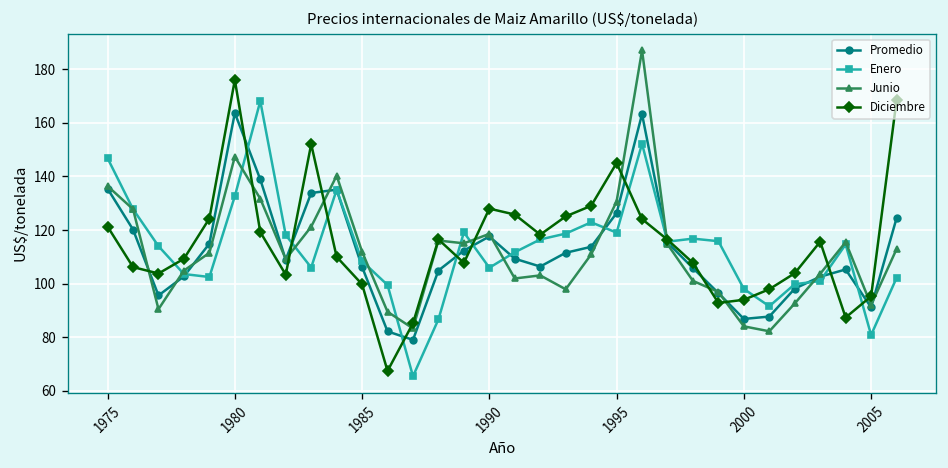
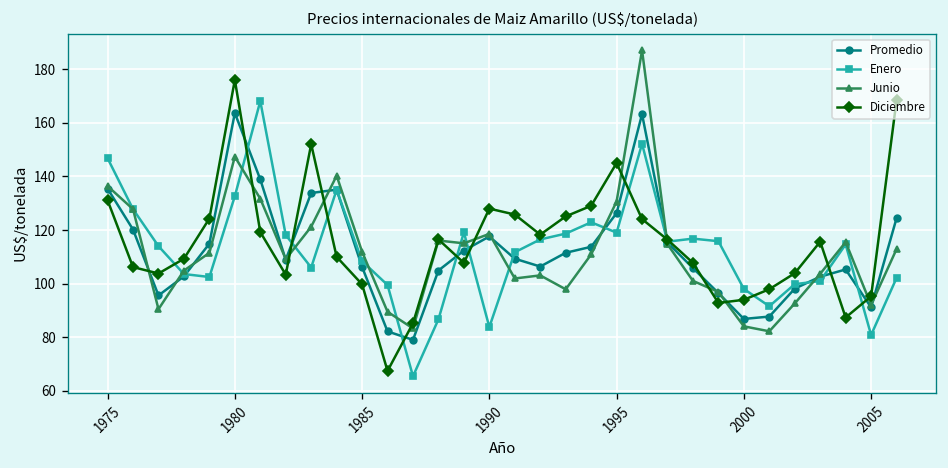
Diciembre, 1975: 121 -> 131
Enero, 1990: 106 -> 84
